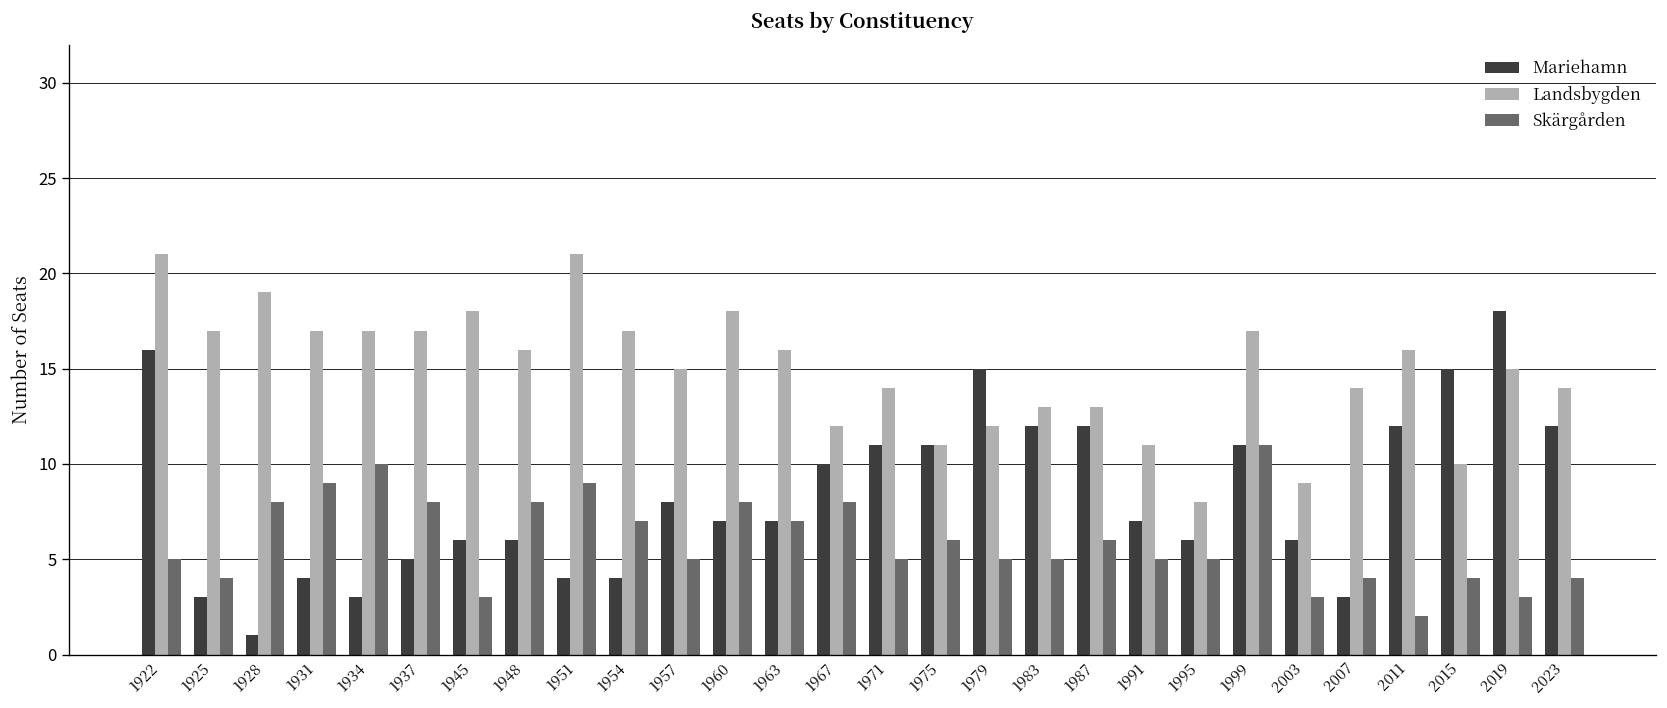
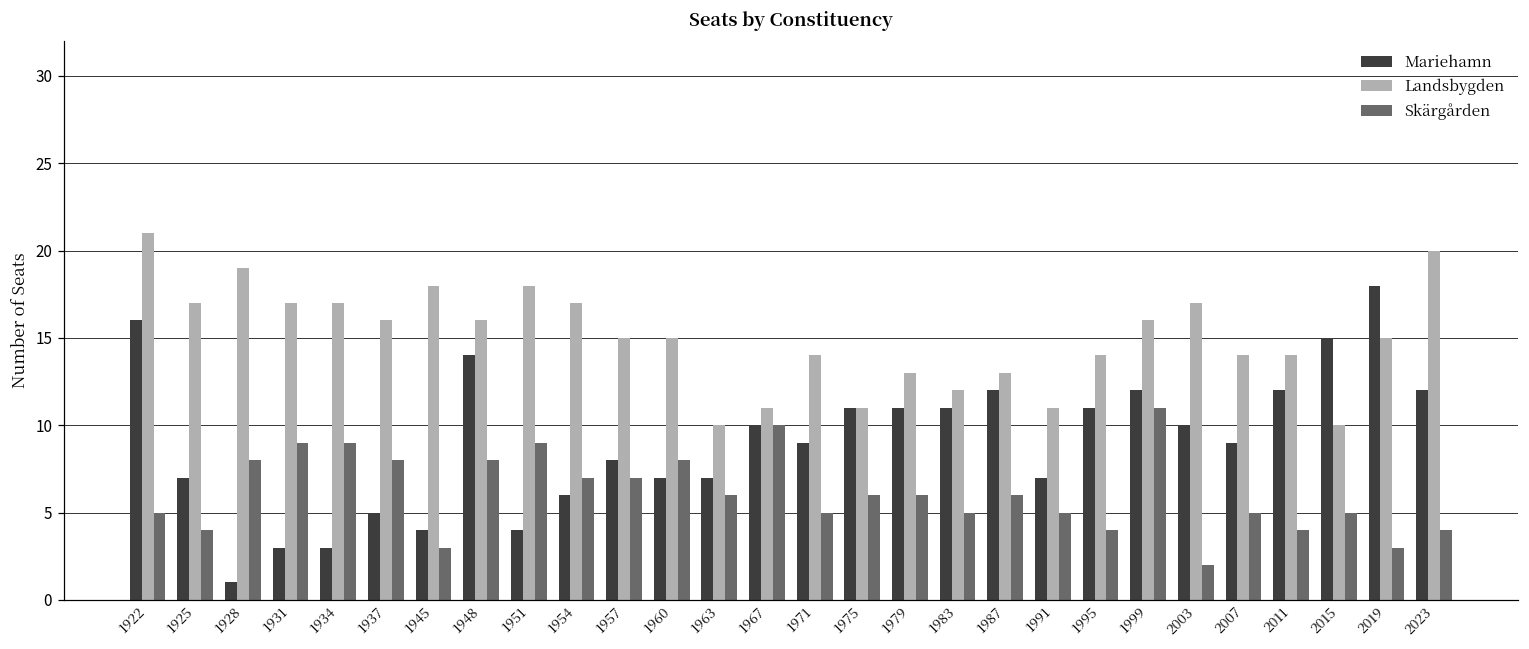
Mariehamn, 1925: 3 -> 7
Mariehamn, 1931: 4 -> 3
Skärgården, 1934: 10 -> 9
Landsbygden, 1937: 17 -> 16
Mariehamn, 1945: 6 -> 4
Mariehamn, 1948: 6 -> 14
Landsbygden, 1951: 21 -> 18
Mariehamn, 1954: 4 -> 6
Skärgården, 1957: 5 -> 7
Landsbygden, 1960: 18 -> 15
Landsbygden, 1963: 16 -> 10
Skärgården, 1963: 7 -> 6
Landsbygden, 1967: 12 -> 11
Skärgården, 1967: 8 -> 10
Mariehamn, 1971: 11 -> 9
Mariehamn, 1979: 15 -> 11
Landsbygden, 1979: 12 -> 13
Skärgården, 1979: 5 -> 6
Mariehamn, 1983: 12 -> 11
Landsbygden, 1983: 13 -> 12
Mariehamn, 1995: 6 -> 11
Landsbygden, 1995: 8 -> 14
Skärgården, 1995: 5 -> 4
Mariehamn, 1999: 11 -> 12
Landsbygden, 1999: 17 -> 16
Mariehamn, 2003: 6 -> 10
Landsbygden, 2003: 9 -> 17
Skärgården, 2003: 3 -> 2
Mariehamn, 2007: 3 -> 9
Skärgården, 2007: 4 -> 5
Landsbygden, 2011: 16 -> 14
Skärgården, 2011: 2 -> 4
Skärgården, 2015: 4 -> 5
Landsbygden, 2023: 14 -> 20
